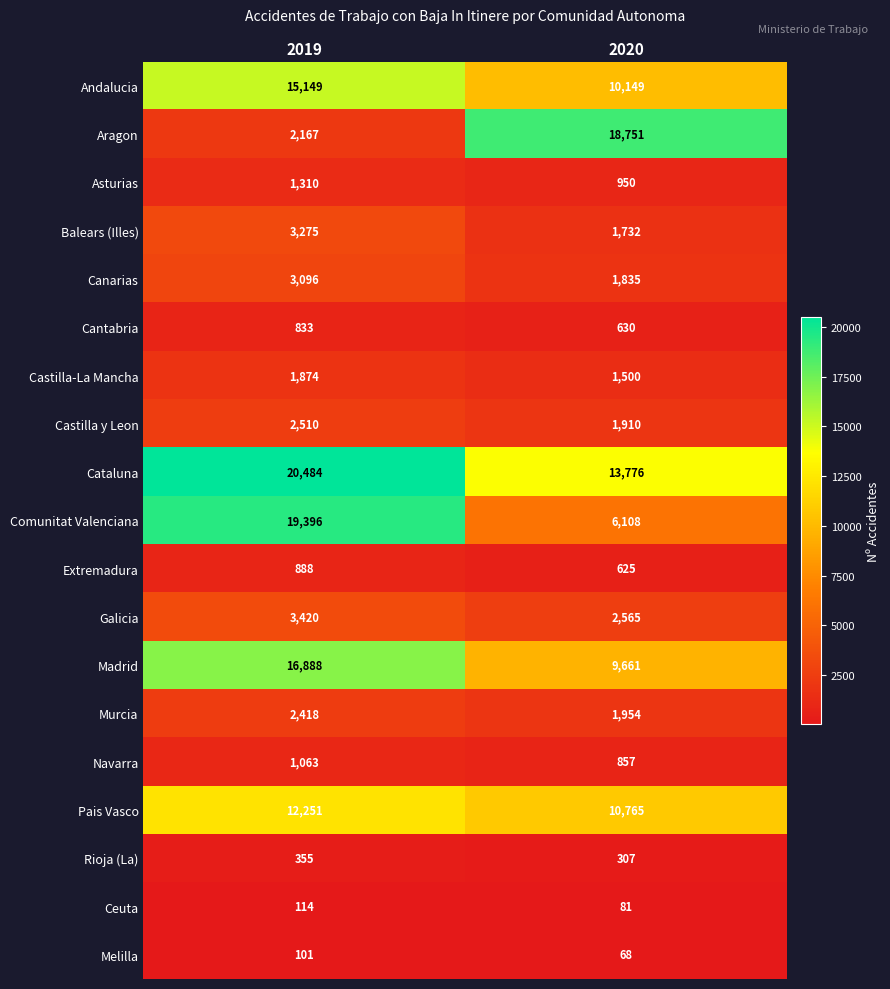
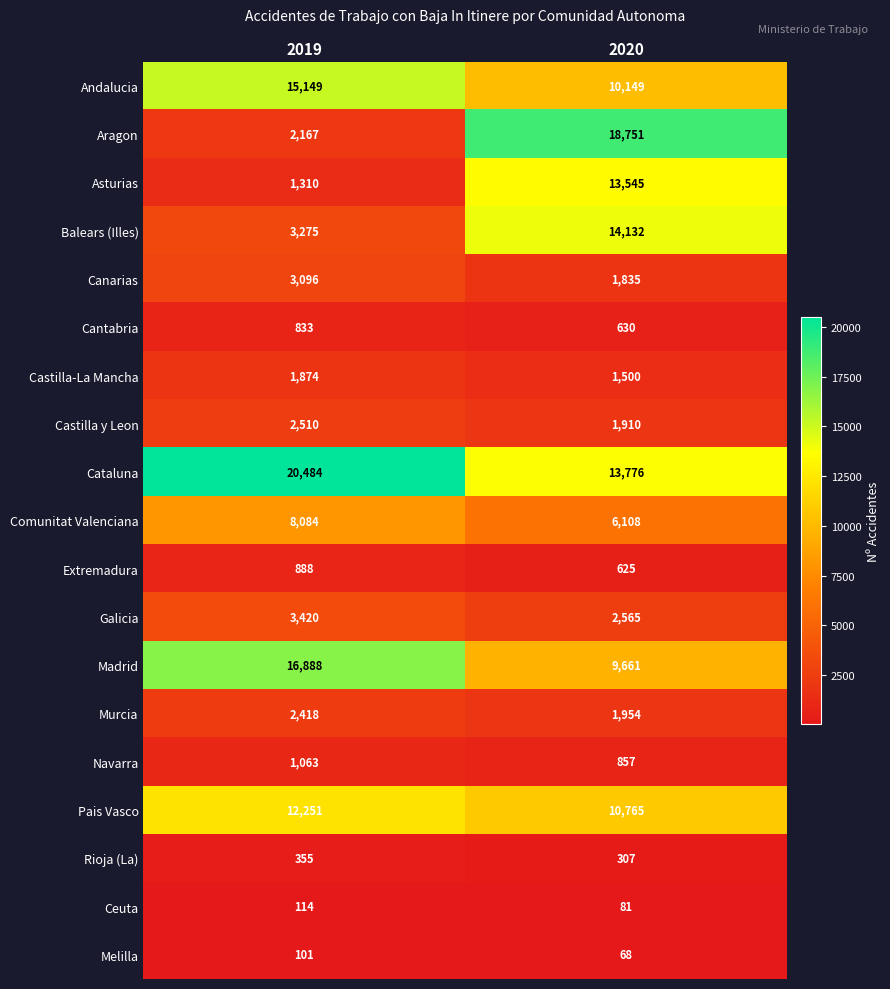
Asturias, 2020: 950 -> 13,545
Balears (Illes), 2020: 1,732 -> 14,132
Comunitat Valenciana, 2019: 19,396 -> 8,084
